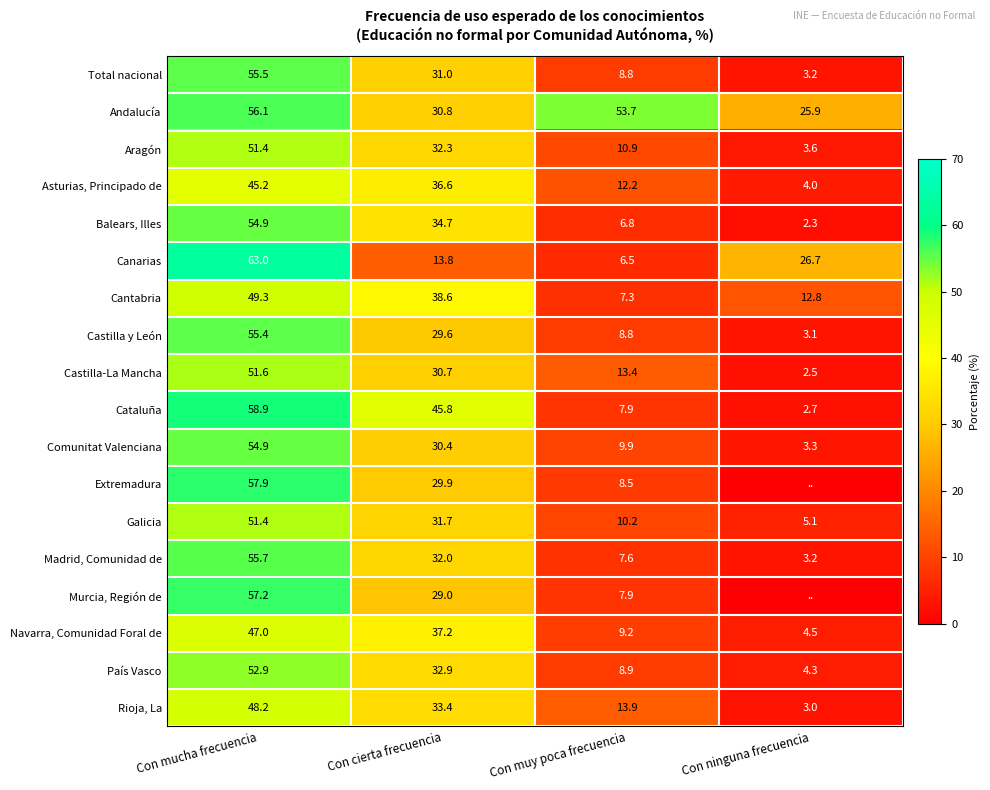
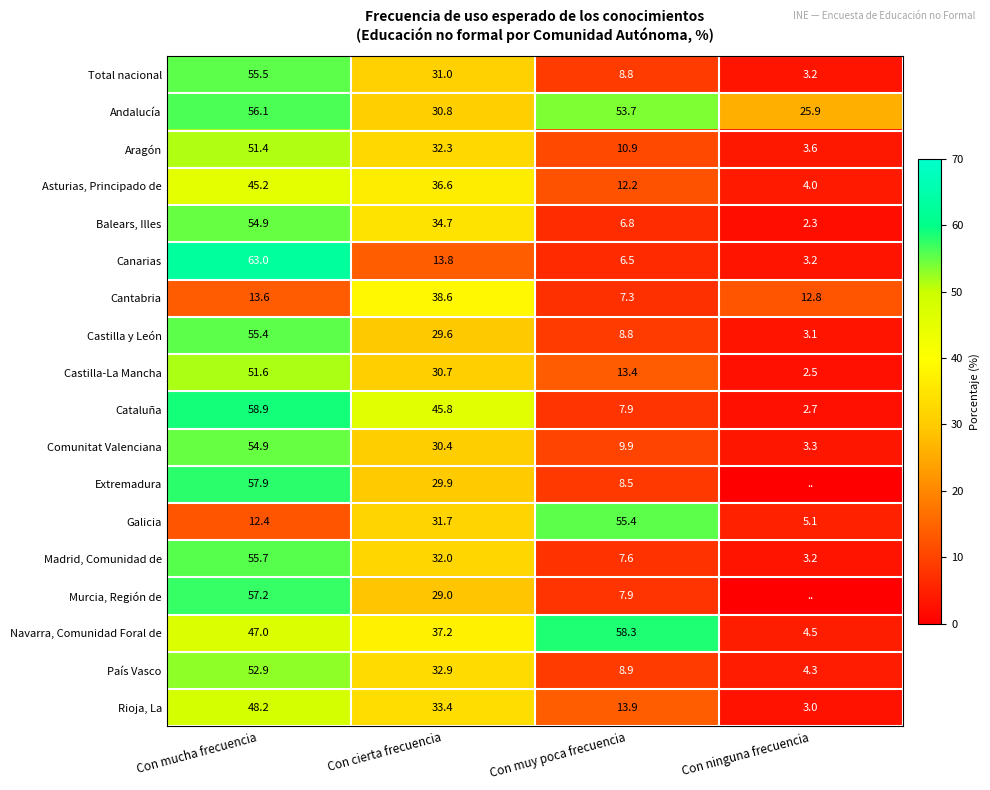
Canarias, Con ninguna frecuencia: 26.7 -> 3.2
Cantabria, Con mucha frecuencia: 49.3 -> 13.6
Galicia, Con mucha frecuencia: 51.4 -> 12.4
Galicia, Con muy poca frecuencia: 10.2 -> 55.4
Navarra, Comunidad Foral de, Con muy poca frecuencia: 9.2 -> 58.3
